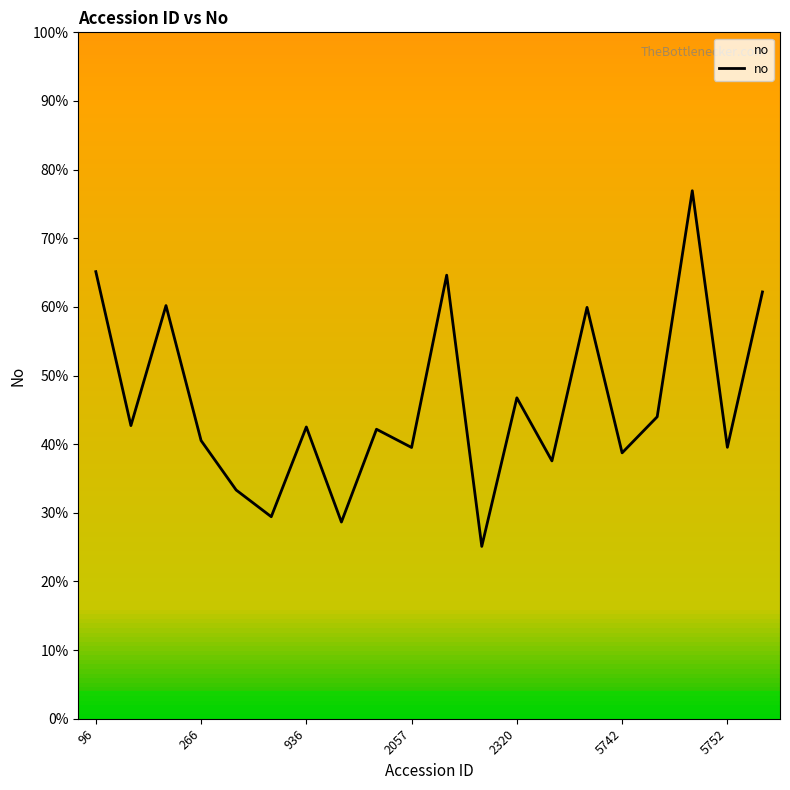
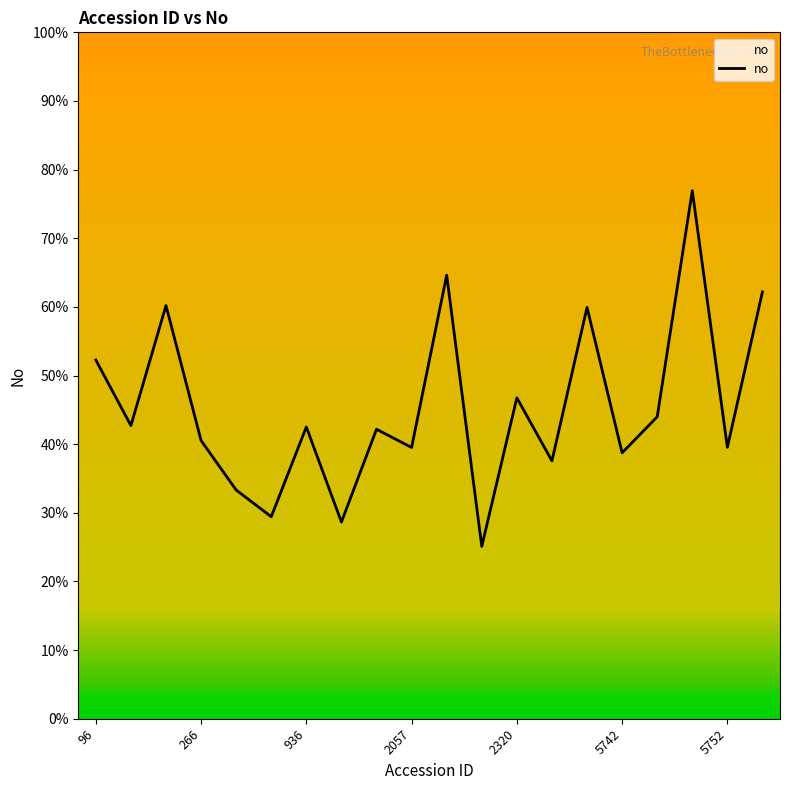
96: 65% -> 52%
